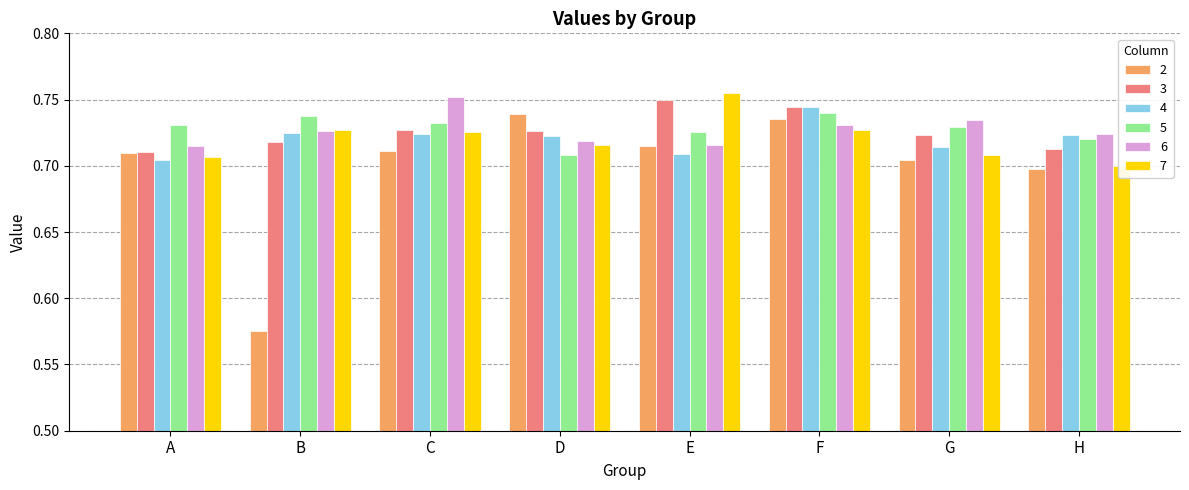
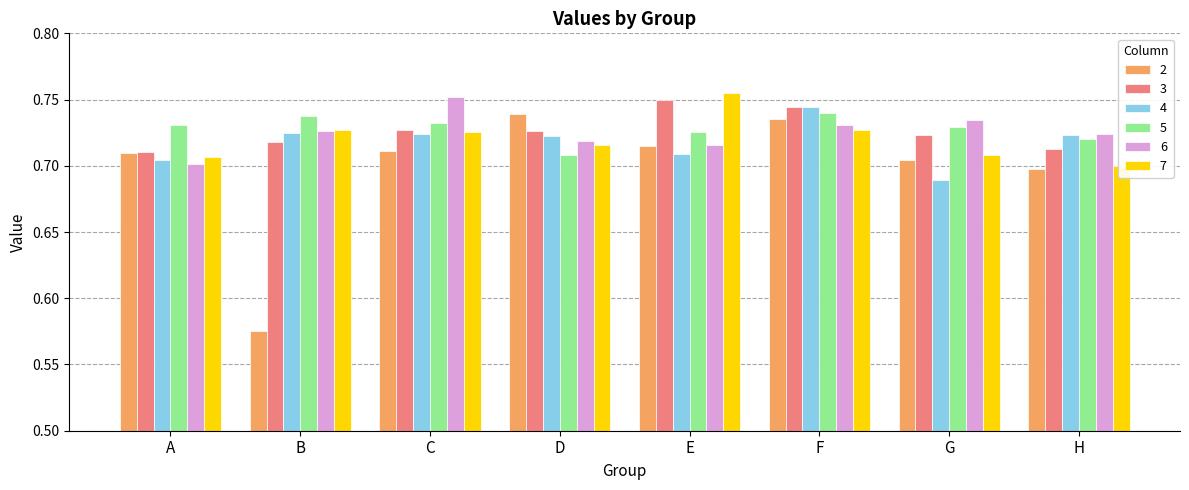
6, A: 0.715 -> 0.702
4, G: 0.714 -> 0.690
